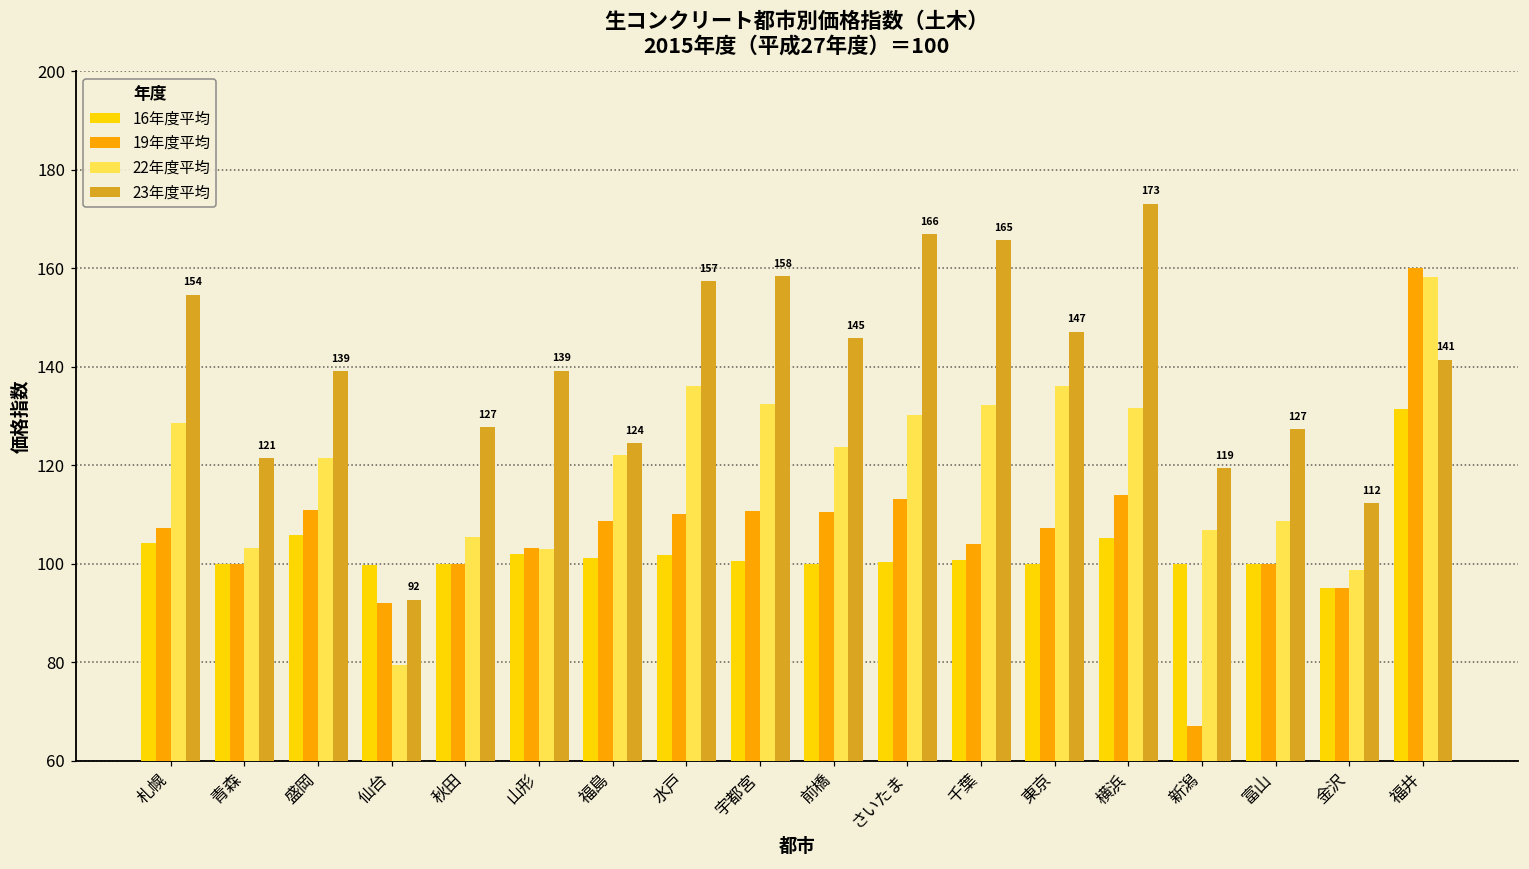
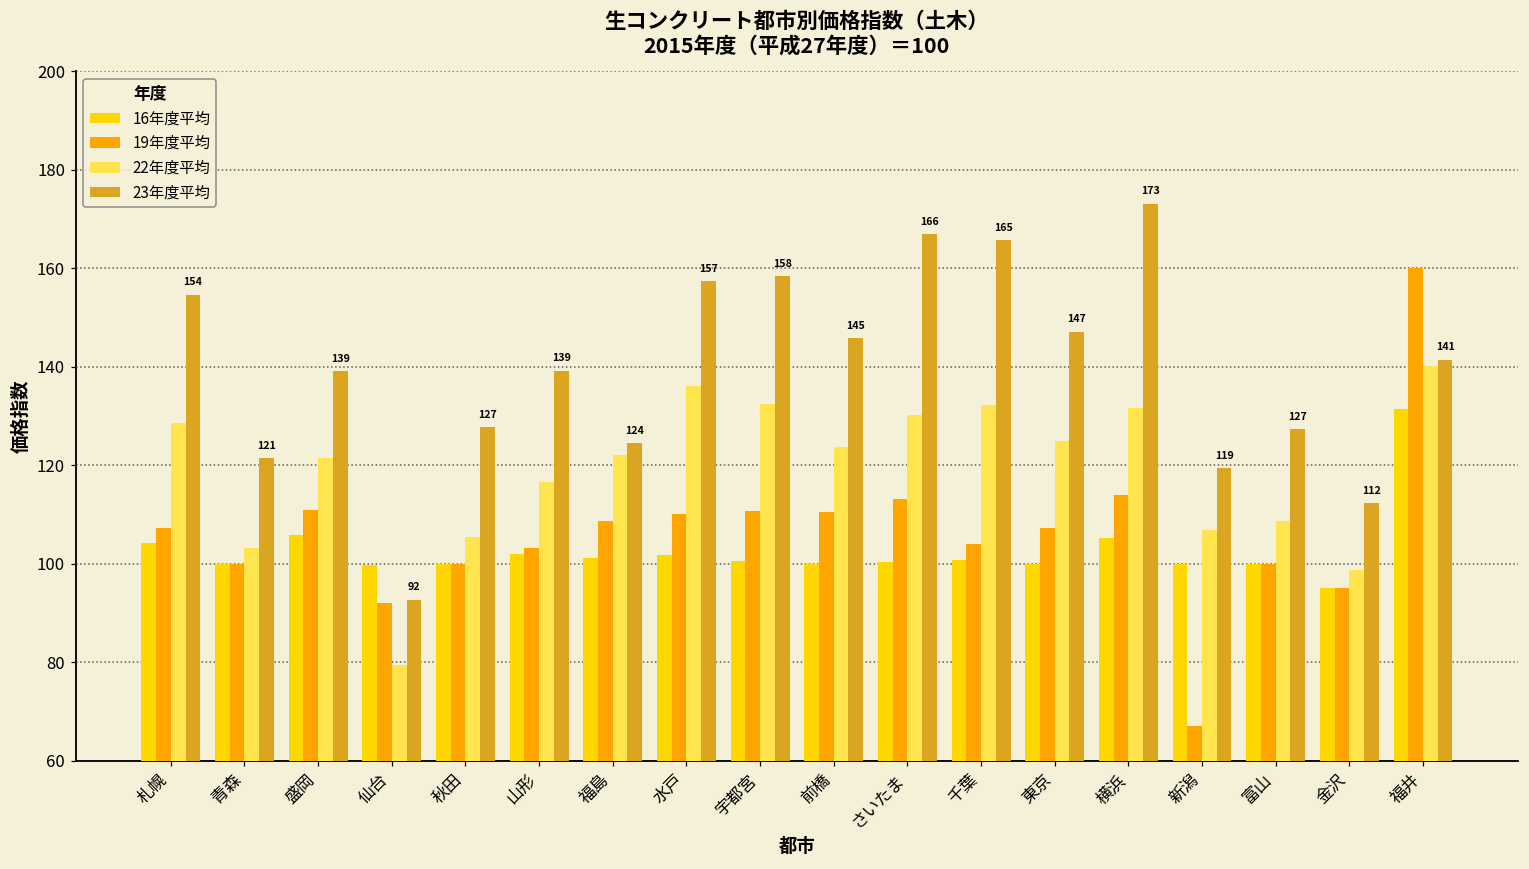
22年度平均, 山形: 103 -> 117
22年度平均, 東京: 136 -> 125
22年度平均, 福井: 158 -> 140
